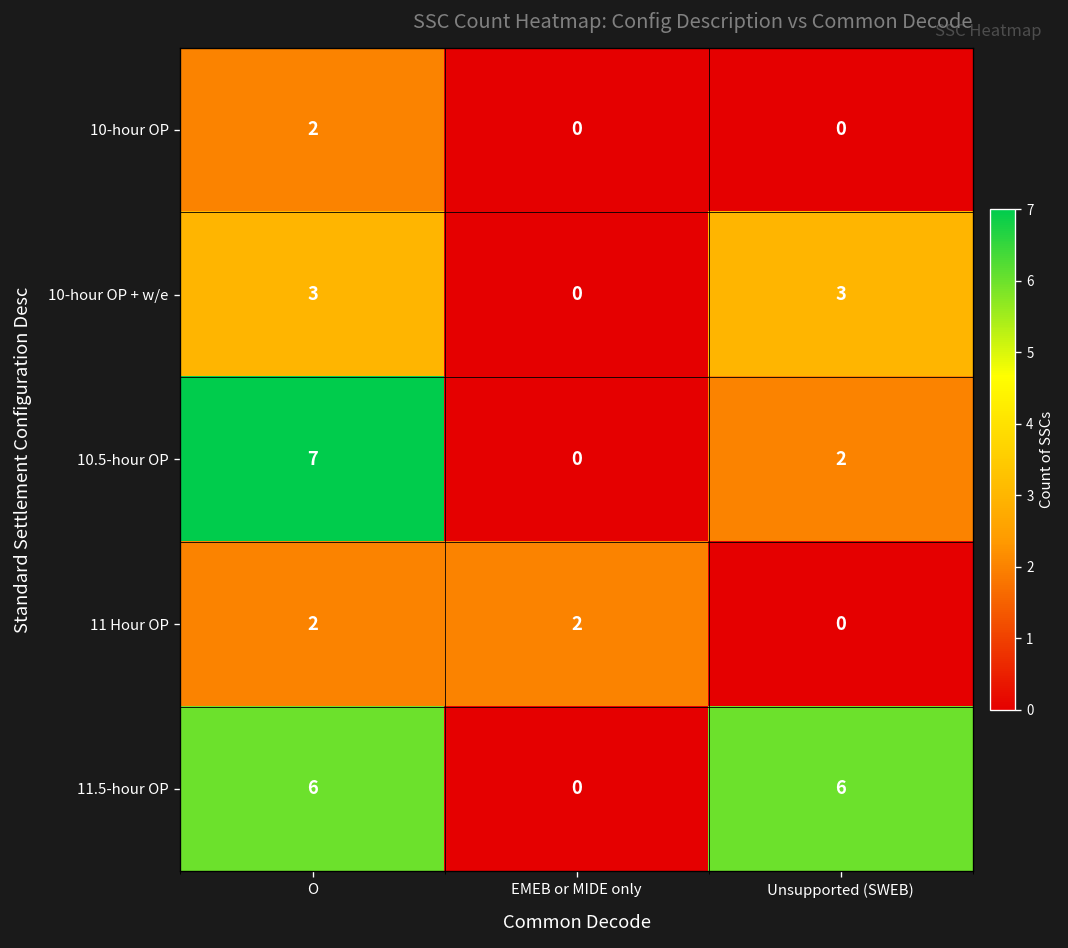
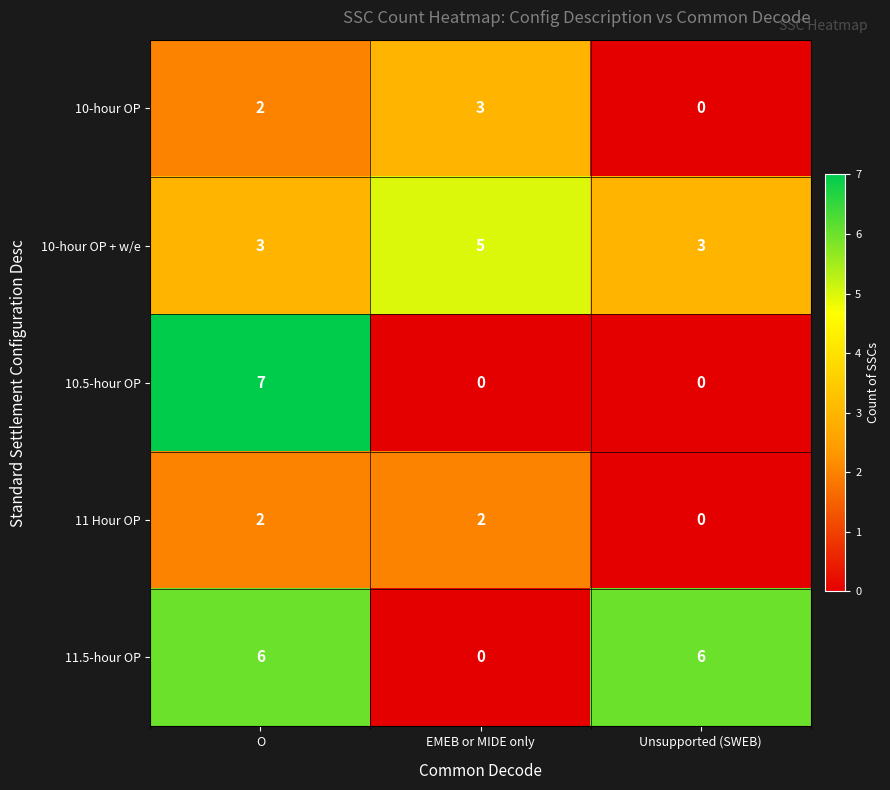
10-hour OP, EMEB or MIDE only: 0 -> 3
10-hour OP + w/e, EMEB or MIDE only: 0 -> 5
10.5-hour OP, Unsupported (SWEB): 2 -> 0
